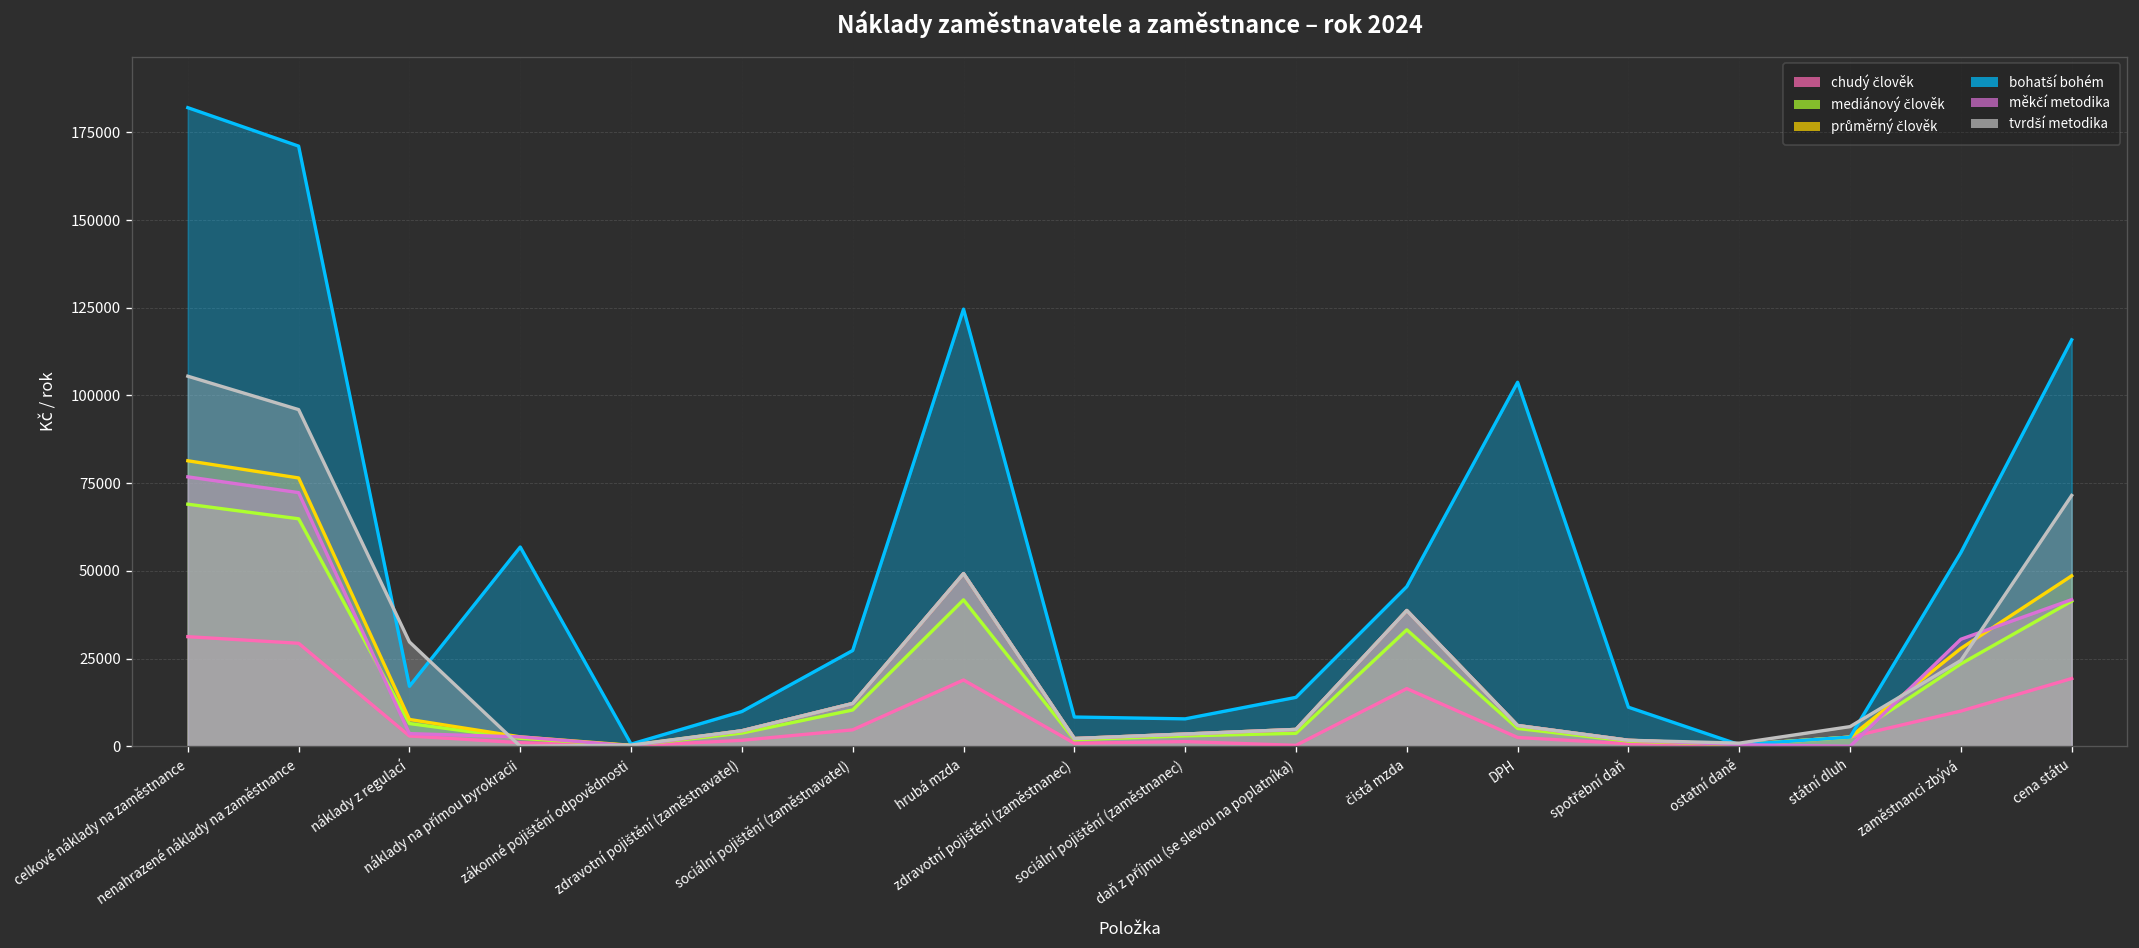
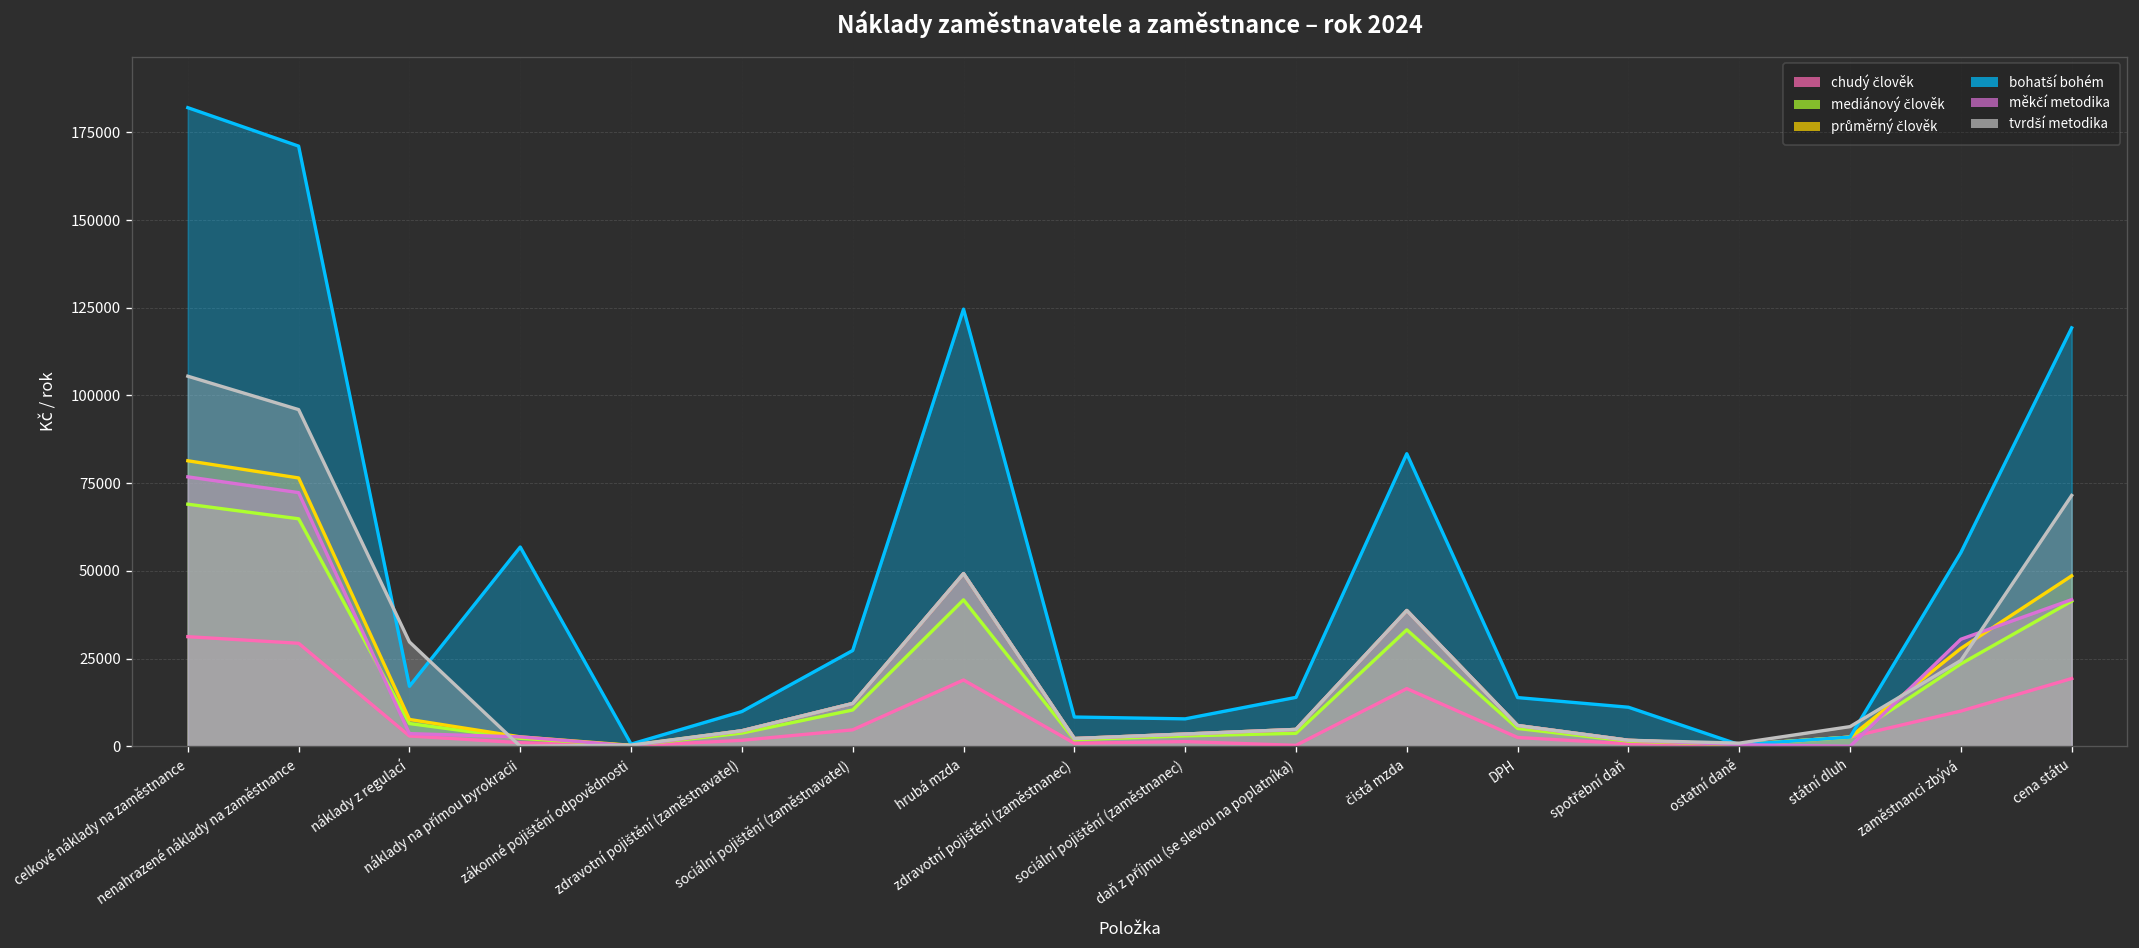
bohatší bohém, čistá mzda: 46000 -> 83000
bohatší bohém, DPH: 104000 -> 14000
bohatší bohém, cena státu: 116000 -> 119000
